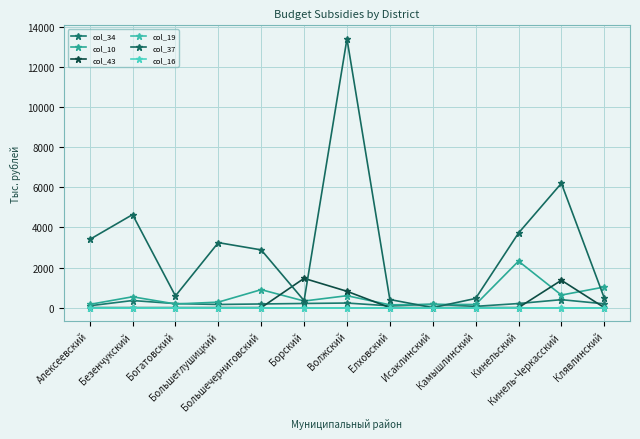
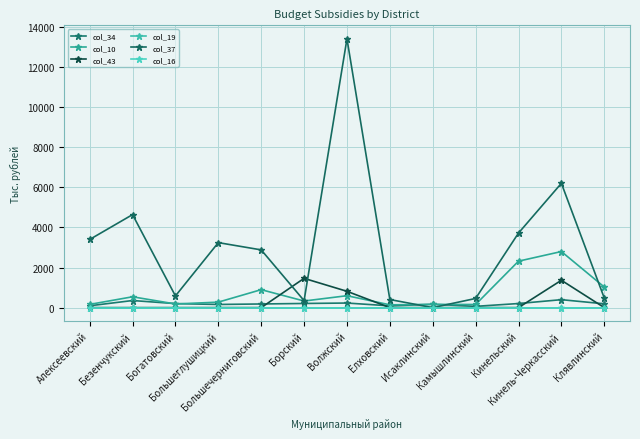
col_10, Кинель-Черкасский: 600 -> 2800
